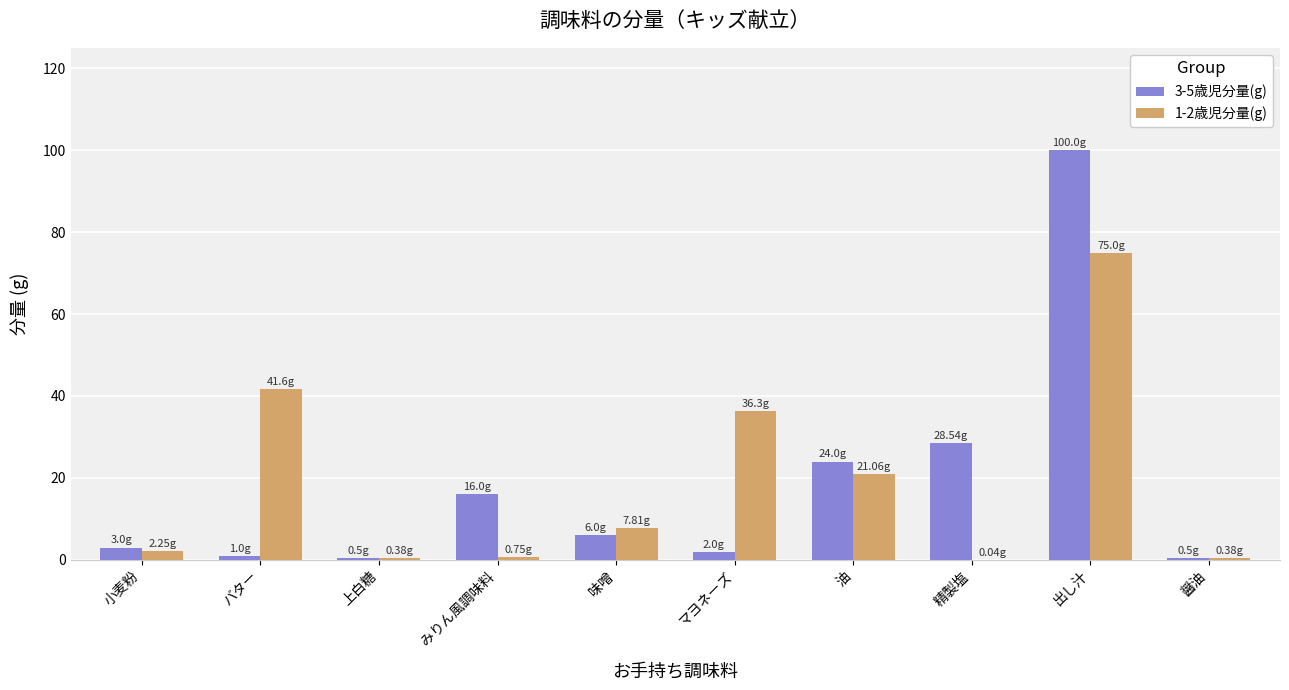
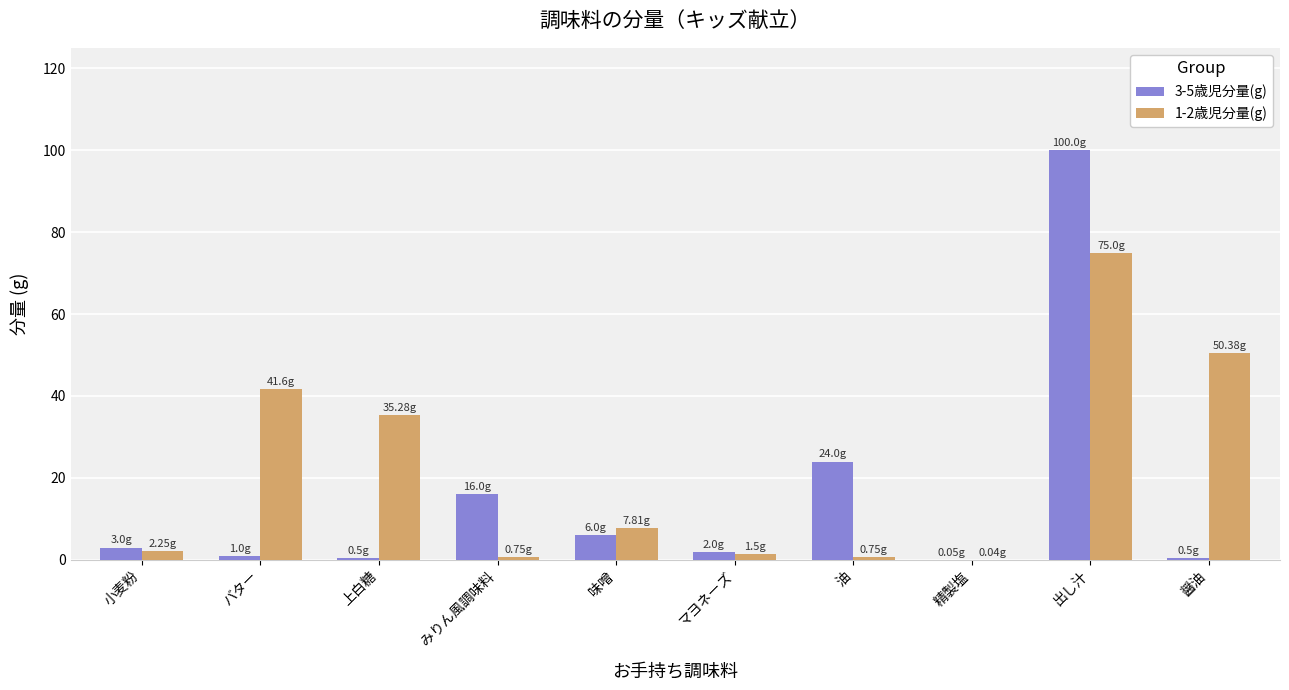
1-2歳児分量(g), 上白糖: 0.38g -> 35.28g
1-2歳児分量(g), マヨネーズ: 36.3g -> 1.5g
1-2歳児分量(g), 油: 21.06g -> 0.75g
3-5歳児分量(g), 精製塩: 28.54g -> 0.05g
1-2歳児分量(g), 醤油: 0.38g -> 50.38g
